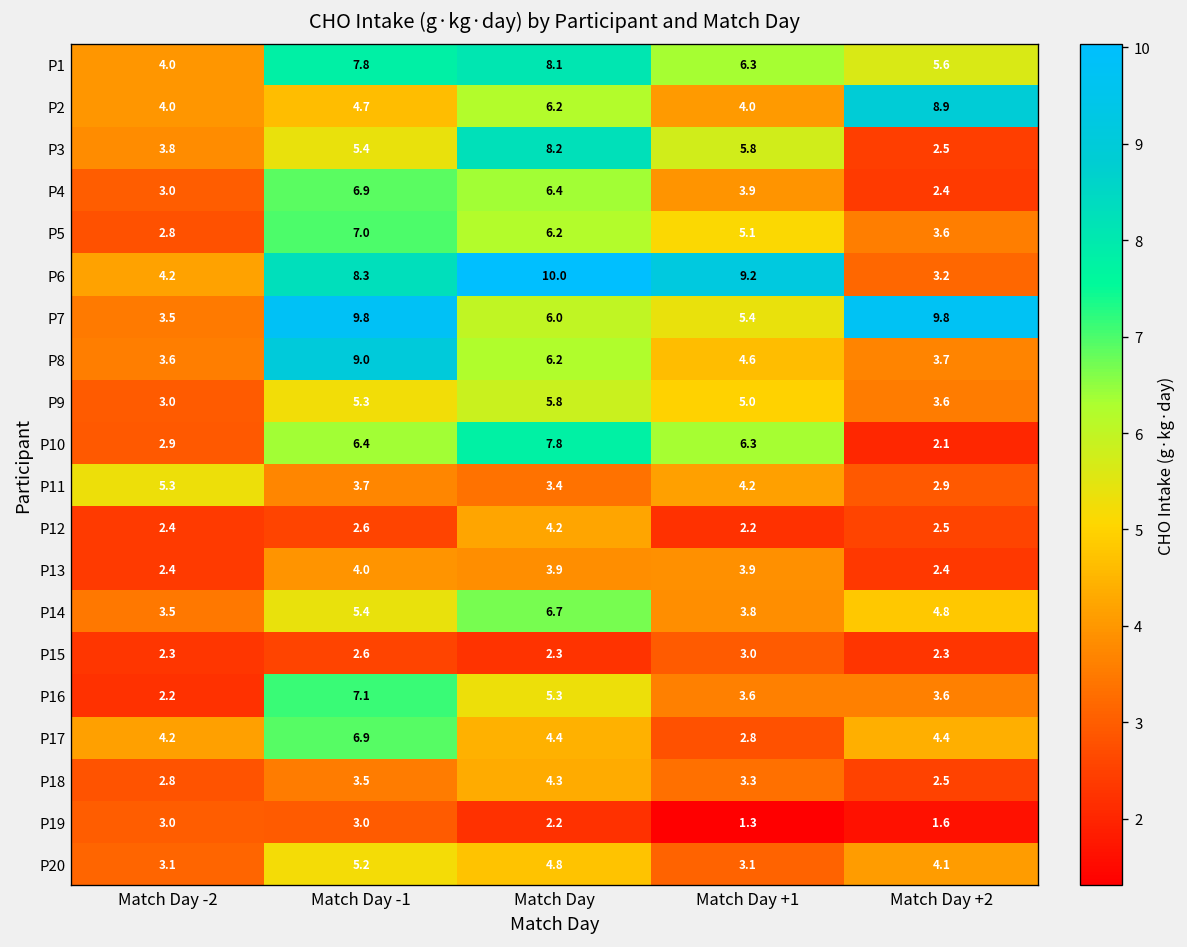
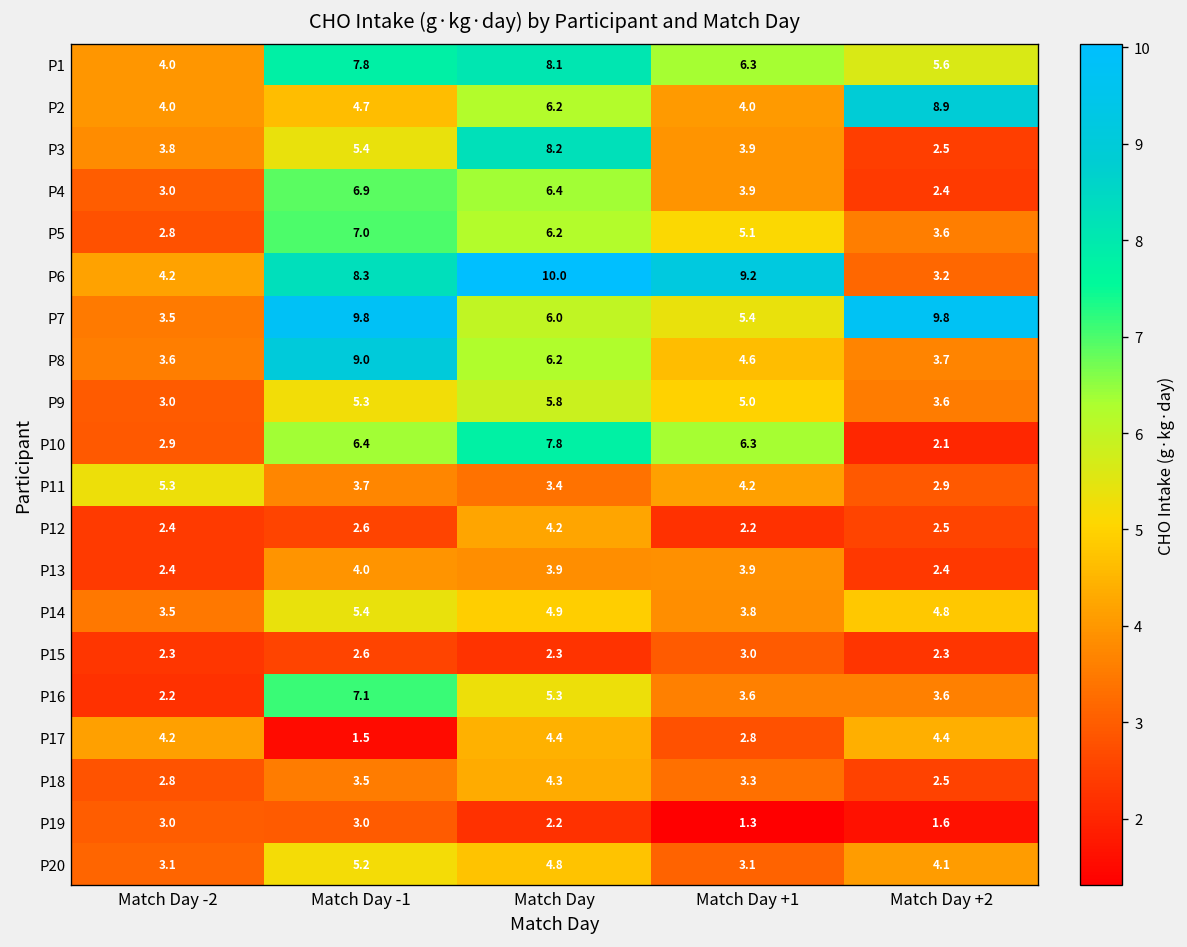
P3, Match Day +1: 5.8 -> 3.9
P14, Match Day: 6.7 -> 4.9
P17, Match Day -1: 6.9 -> 1.5
